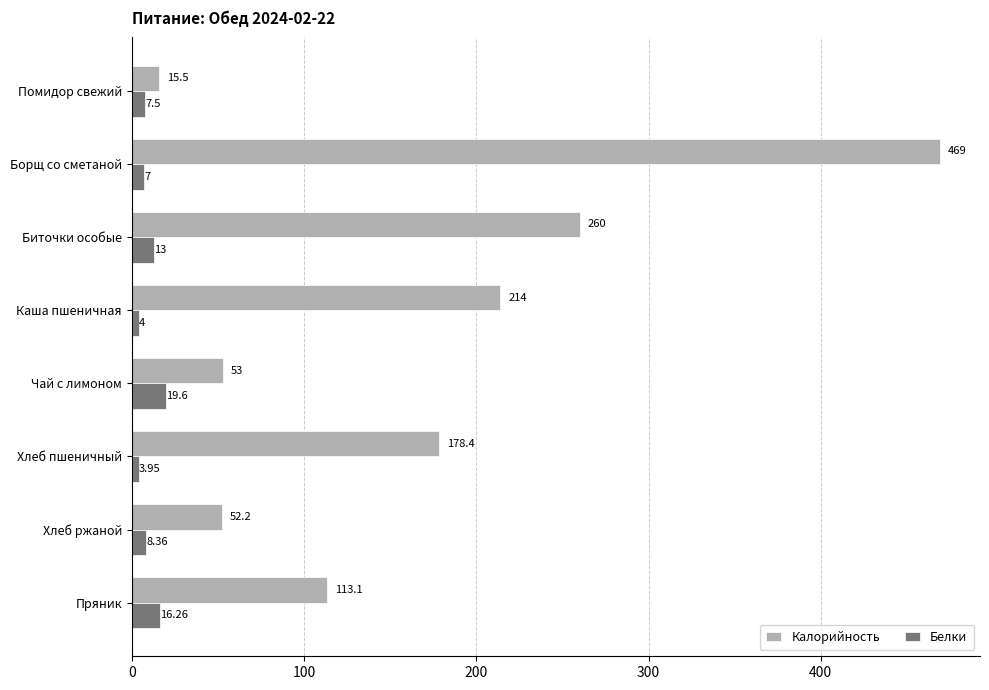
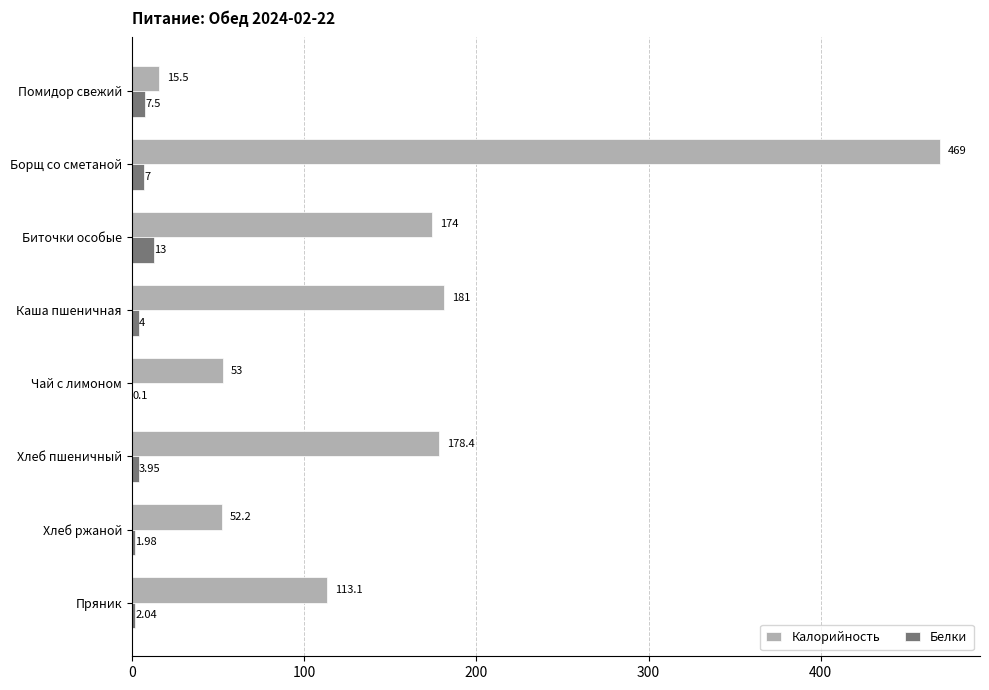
Калорийность, Биточки особые: 260 -> 174
Калорийность, Каша пшеничная: 214 -> 181
Белки, Чай с лимоном: 19.6 -> 0.1
Белки, Хлеб ржаной: 8.36 -> 1.98
Белки, Пряник: 16.26 -> 2.04
